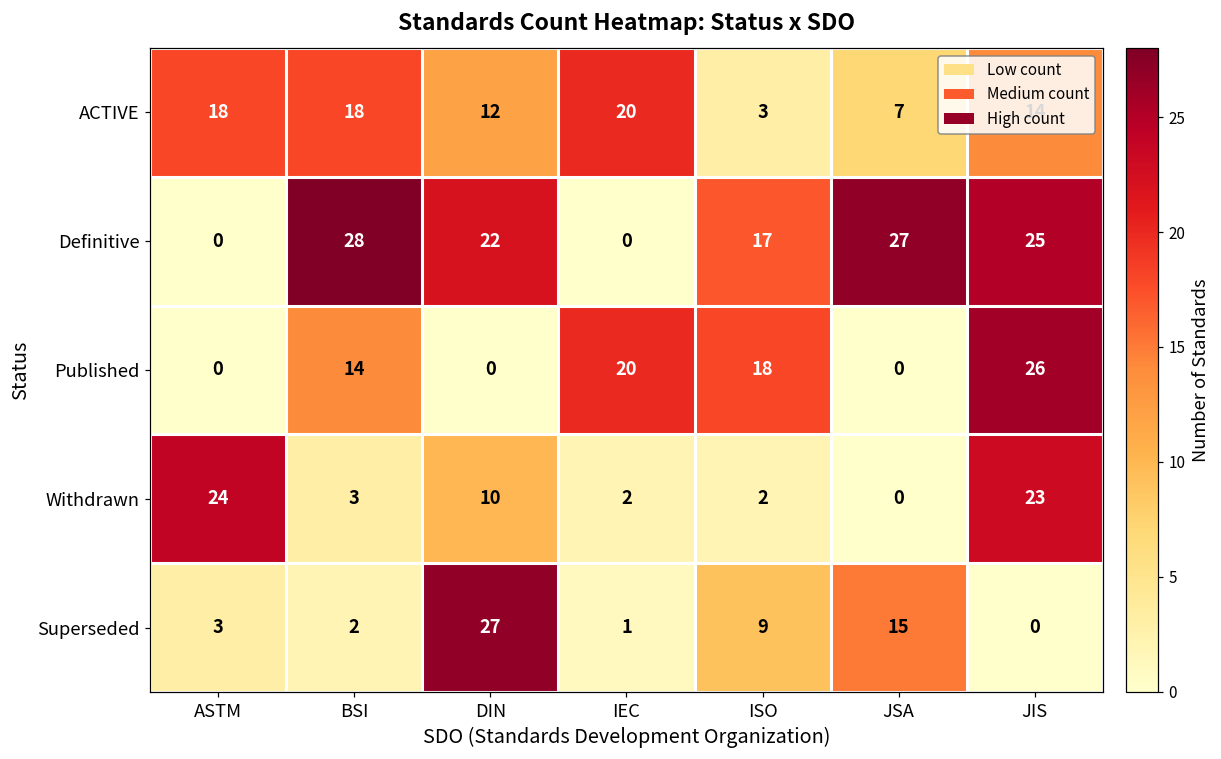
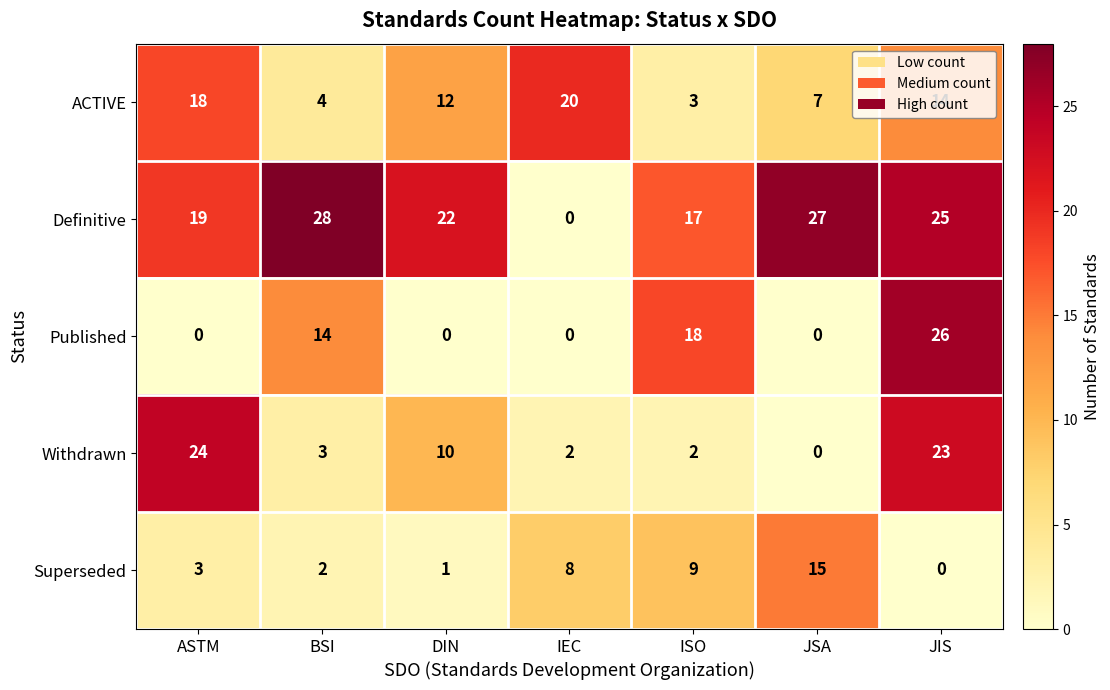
ACTIVE, BSI: 18 -> 4
Definitive, ASTM: 0 -> 19
Published, IEC: 20 -> 0
Superseded, DIN: 27 -> 1
Superseded, IEC: 1 -> 8
